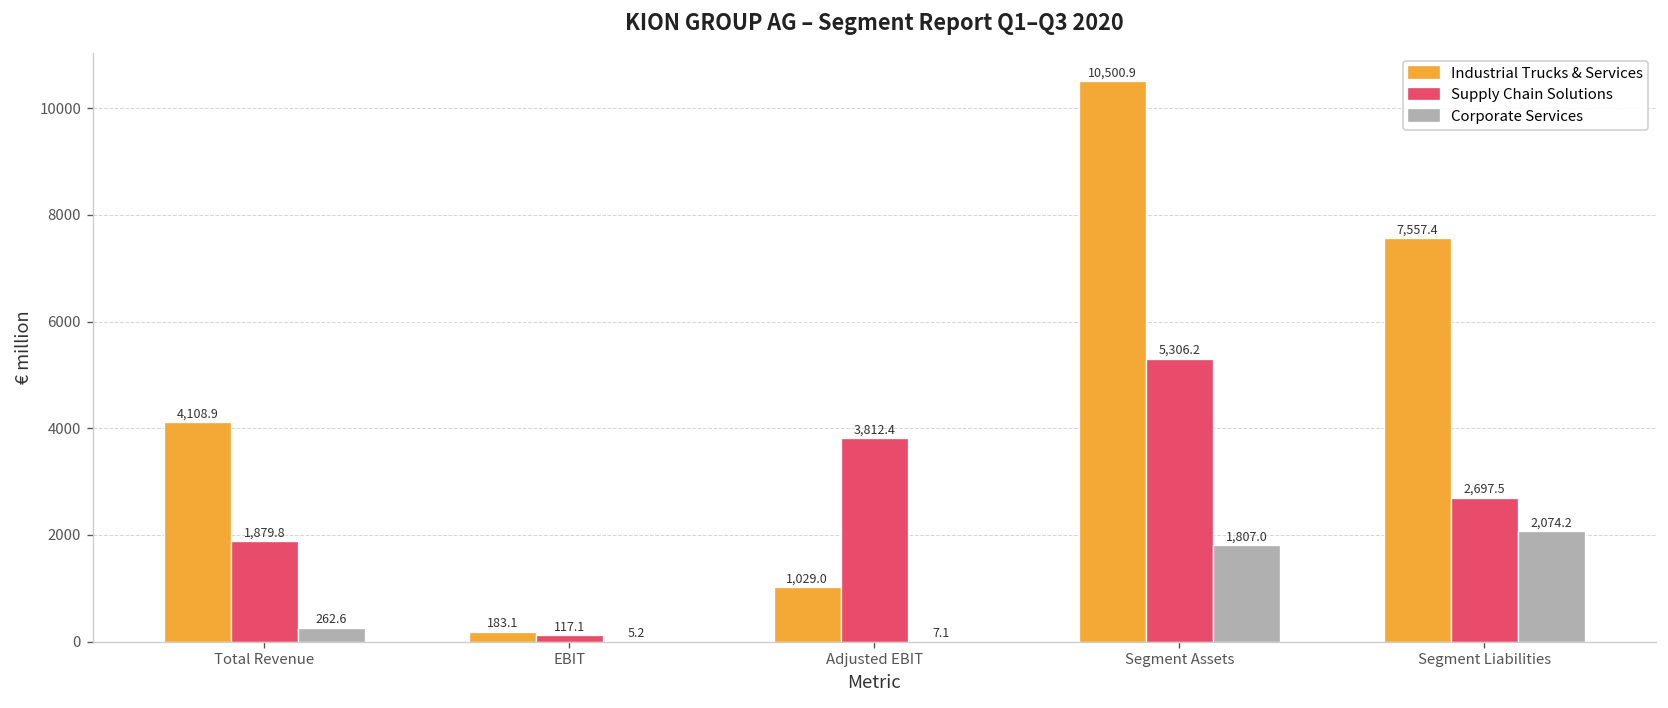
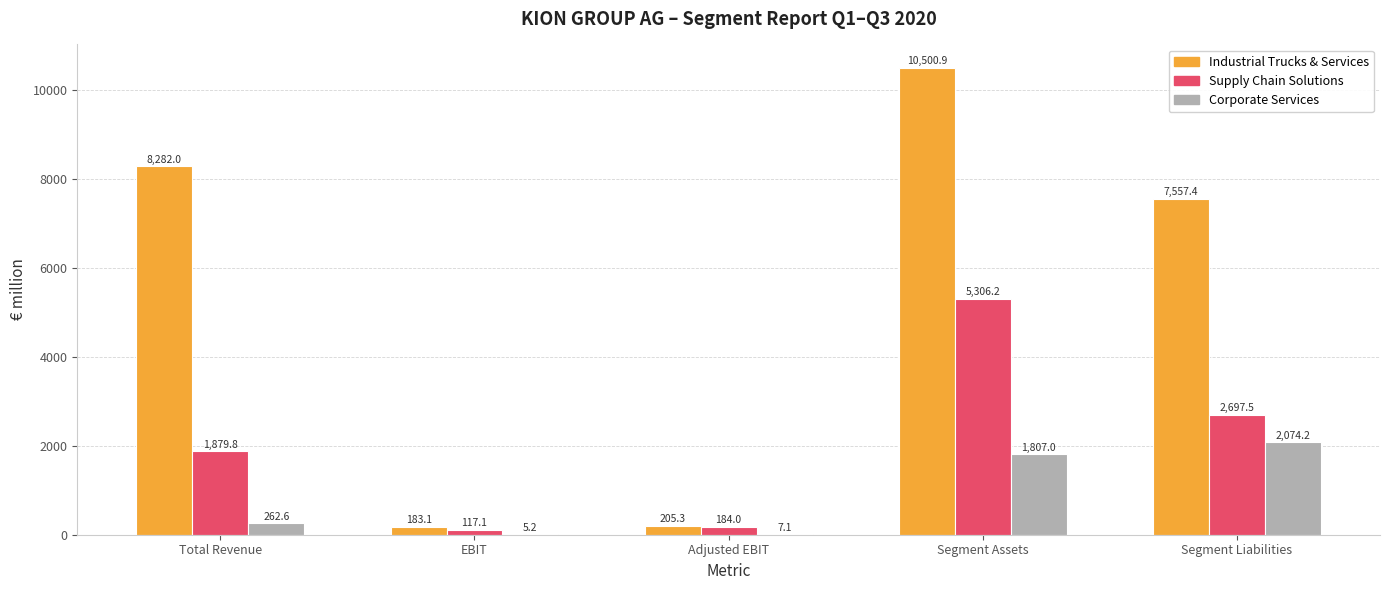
Industrial Trucks & Services, Total Revenue: 4,108.9 -> 8,282.0
Industrial Trucks & Services, Adjusted EBIT: 1,029.0 -> 205.3
Supply Chain Solutions, Adjusted EBIT: 3,812.4 -> 184.0
